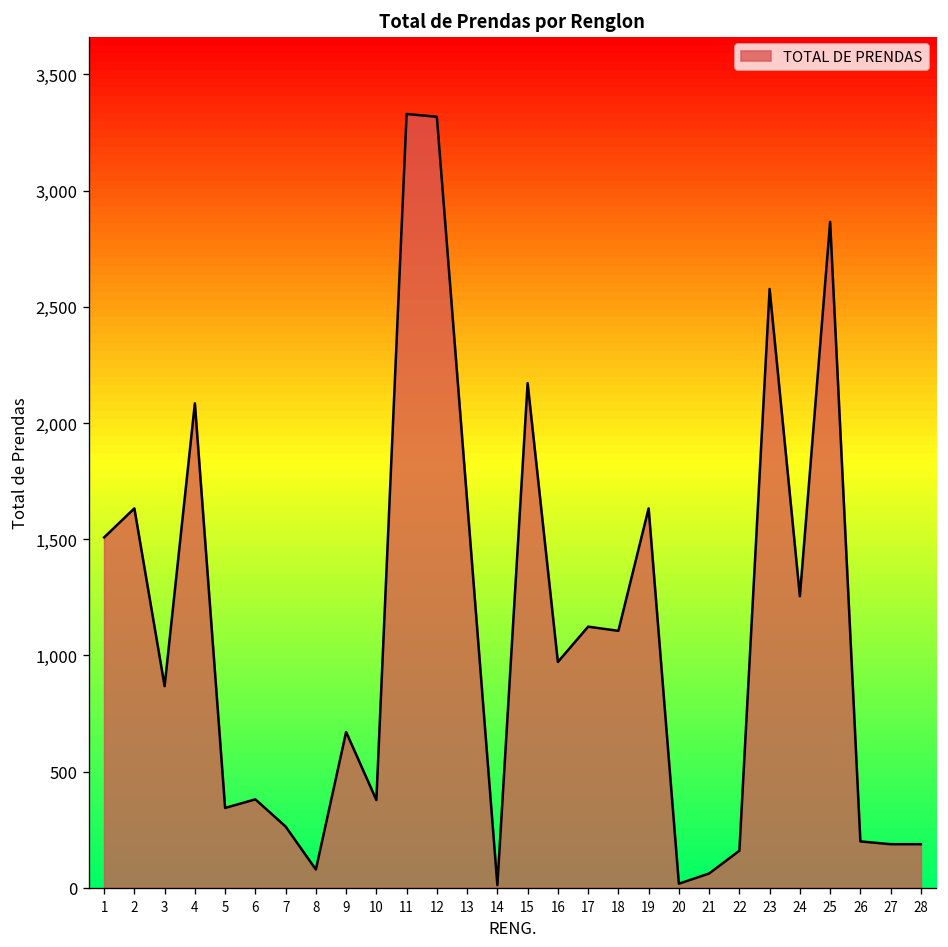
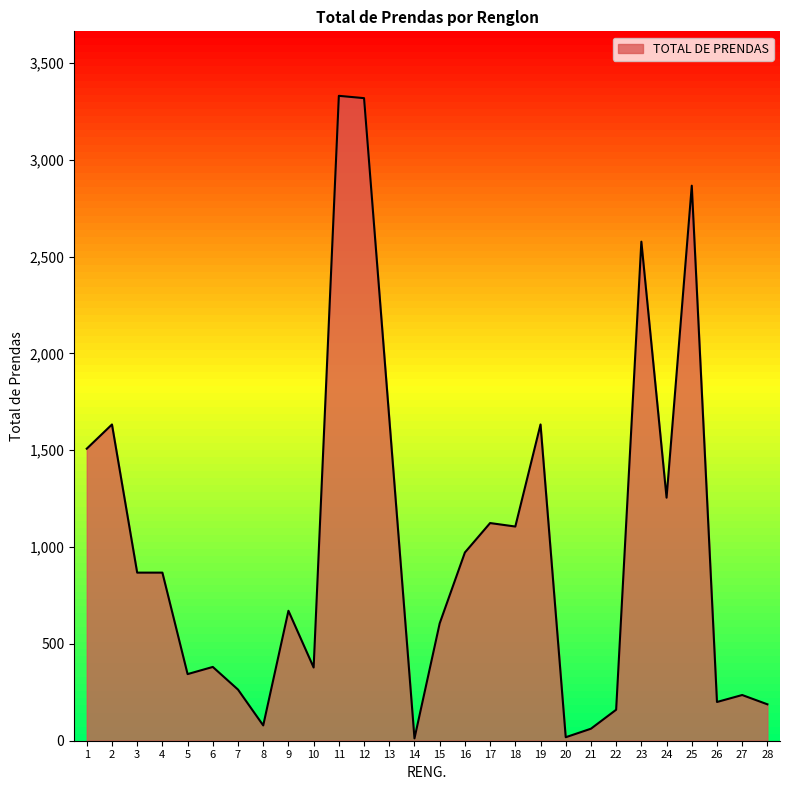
4: 2,090 -> 870
15: 2,170 -> 610
27: 190 -> 240
